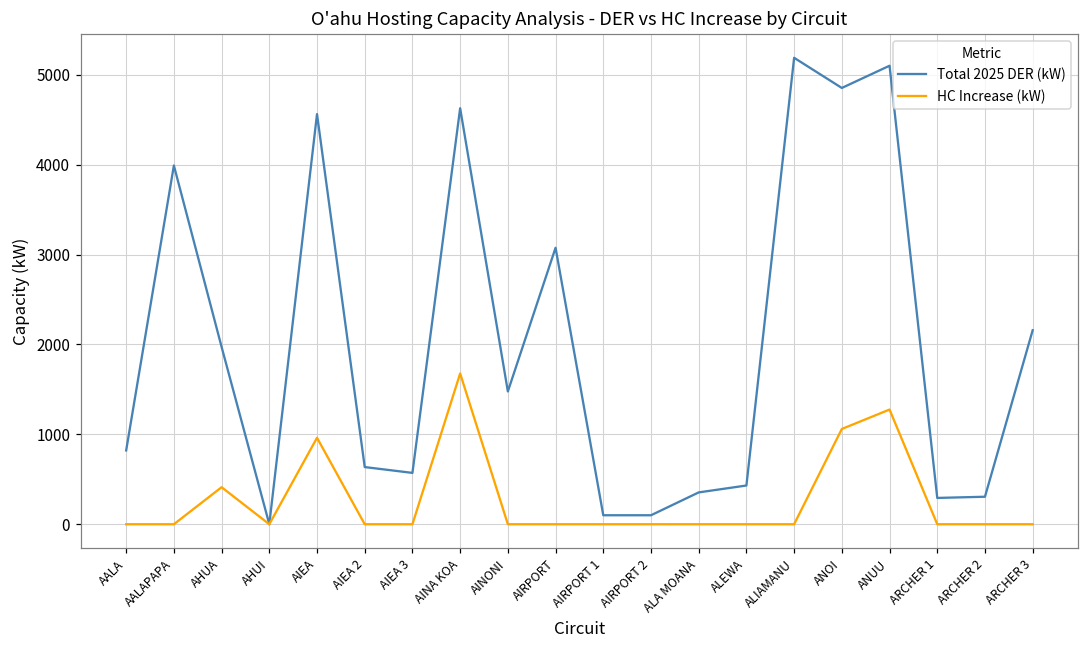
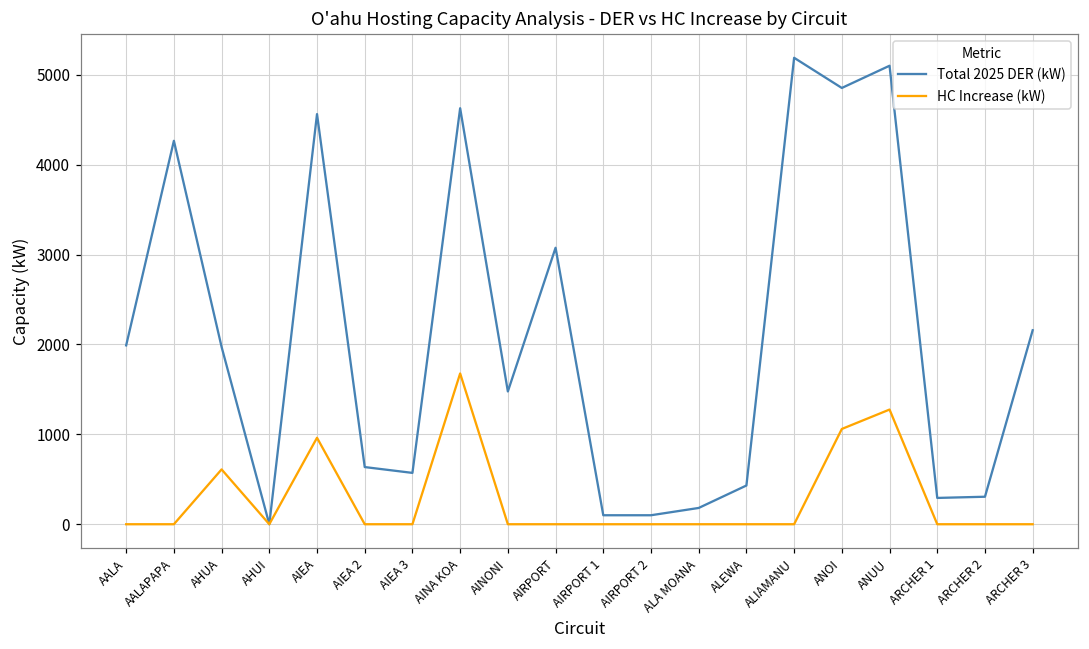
Total 2025 DER (kW), AALA: 800 -> 2000
Total 2025 DER (kW), AALAPAPA: 4000 -> 4300
HC Increase (kW), AHUA: 400 -> 600
Total 2025 DER (kW), ALA MOANA: 400 -> 200
